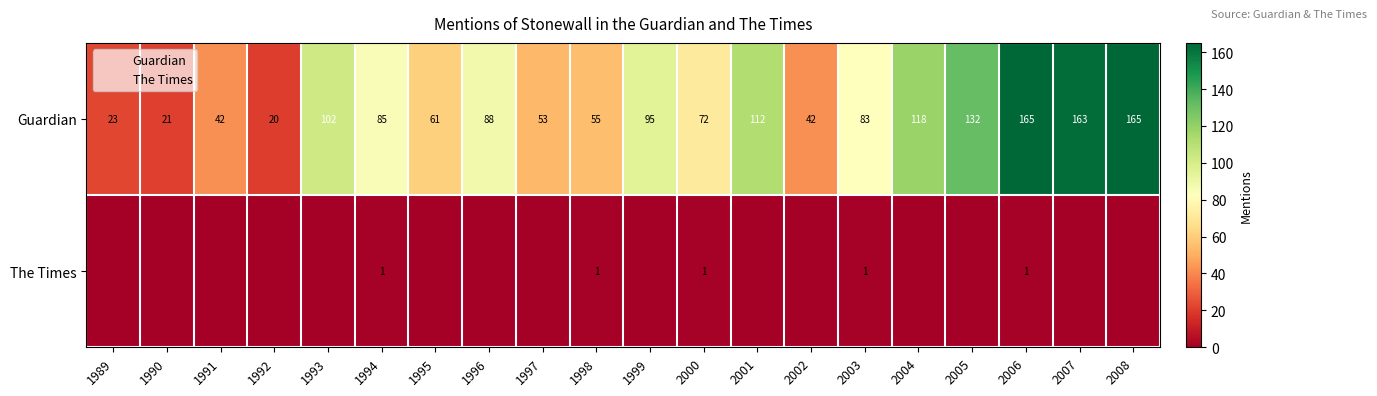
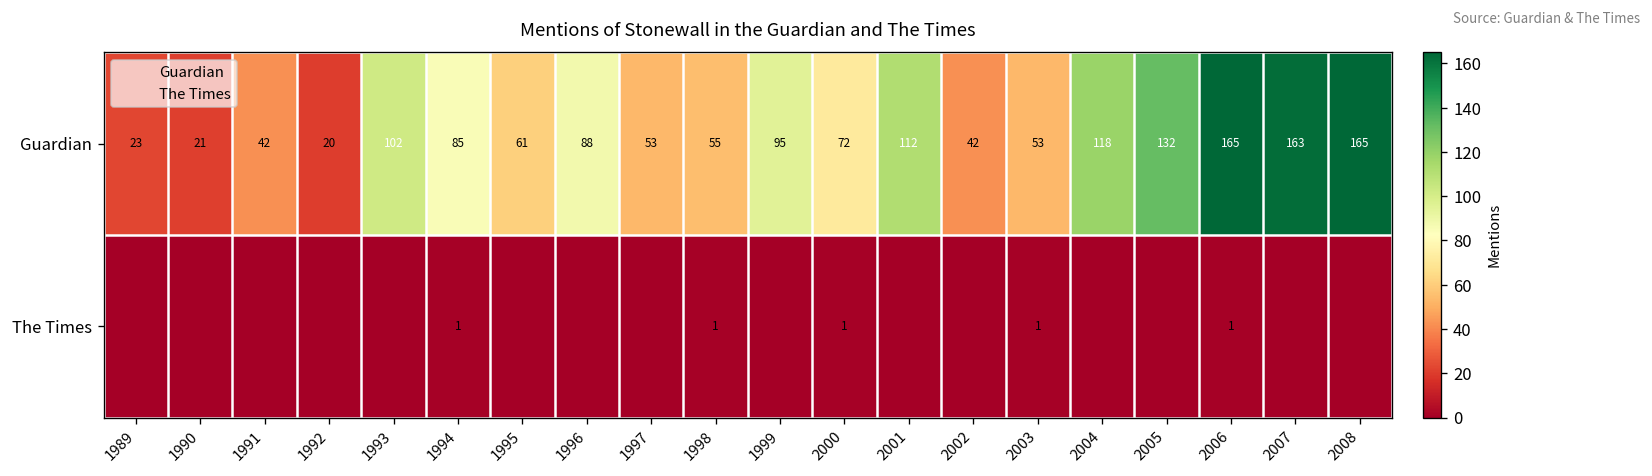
Guardian, 2003: 83 -> 53
